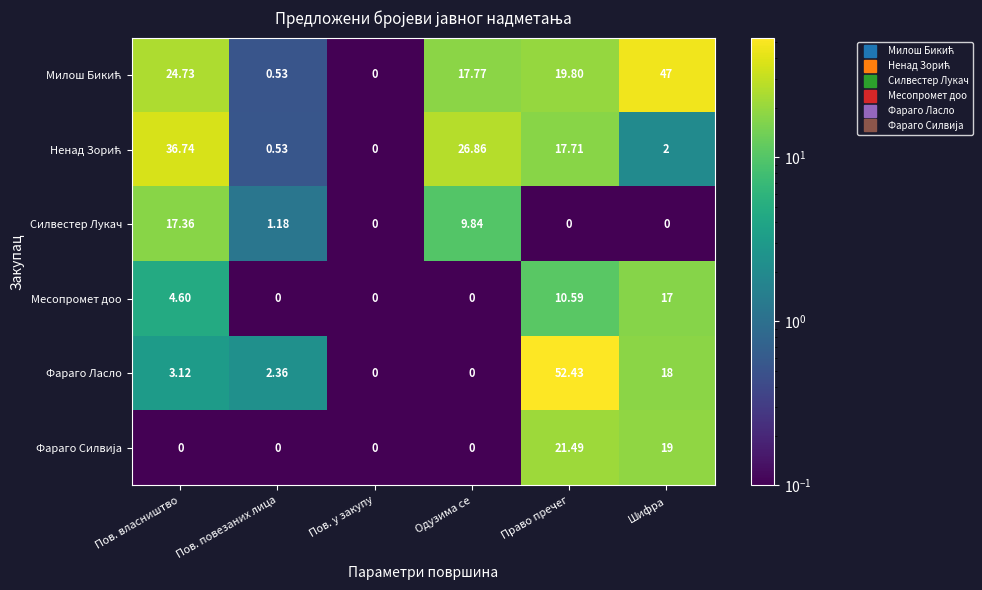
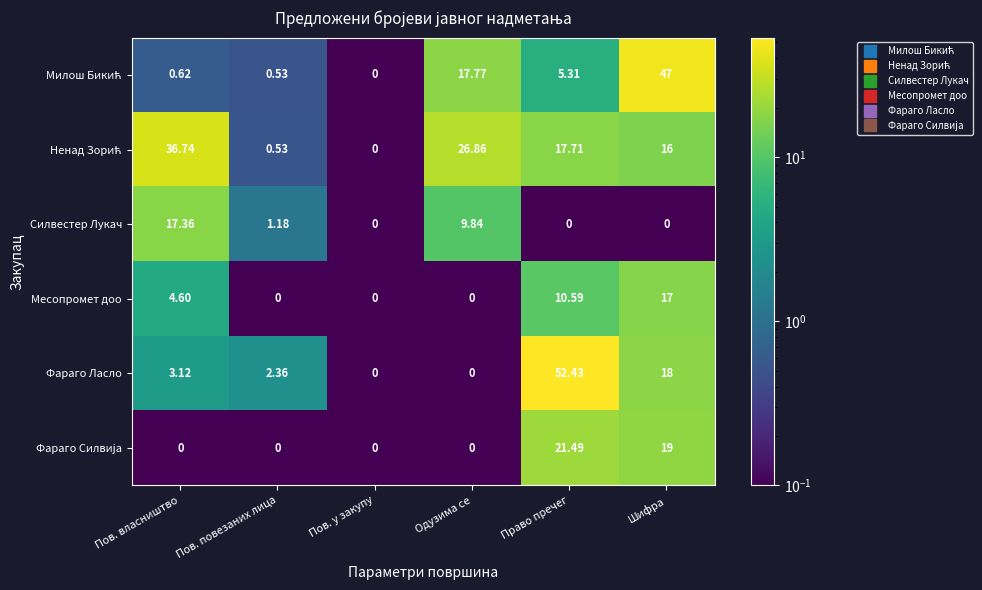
Милош Бикић, Пов. власништво: 24.73 -> 0.62
Милош Бикић, Право пречег: 19.80 -> 5.31
Ненад Зорић, Шифра: 2 -> 16
